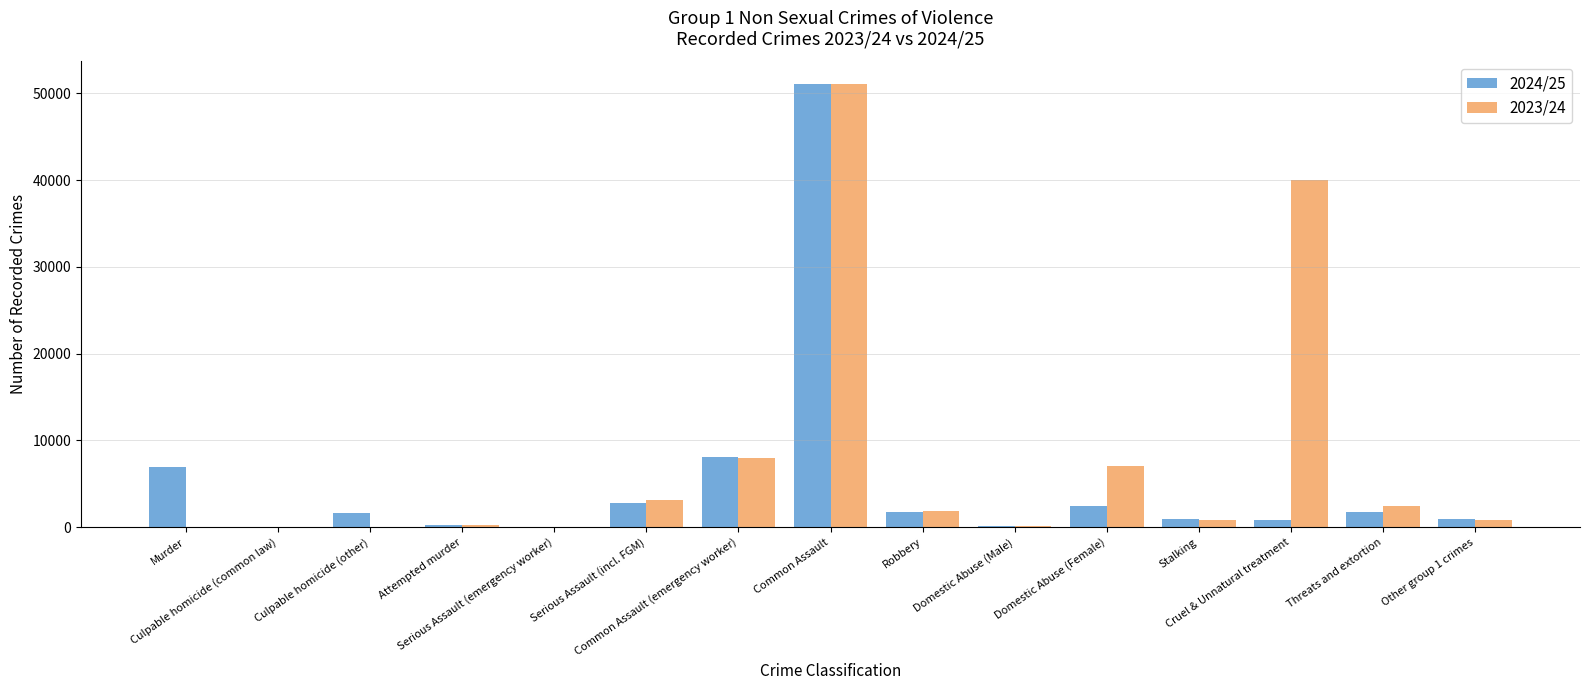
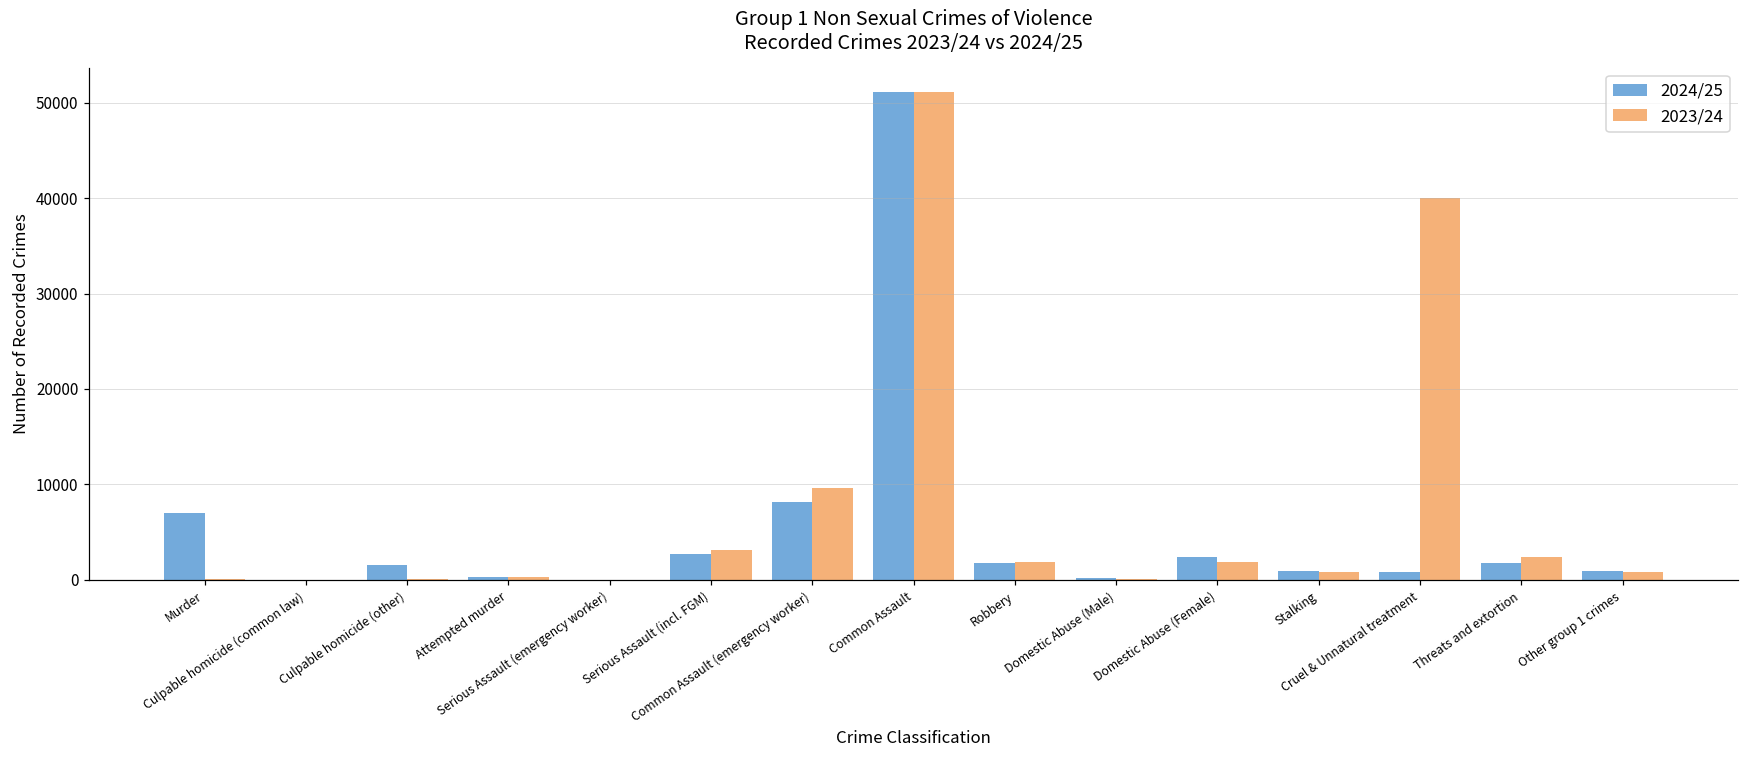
2023/24, Common Assault (emergency worker): 8000 -> 10000
2023/24, Domestic Abuse (Female): 7000 -> 2000
